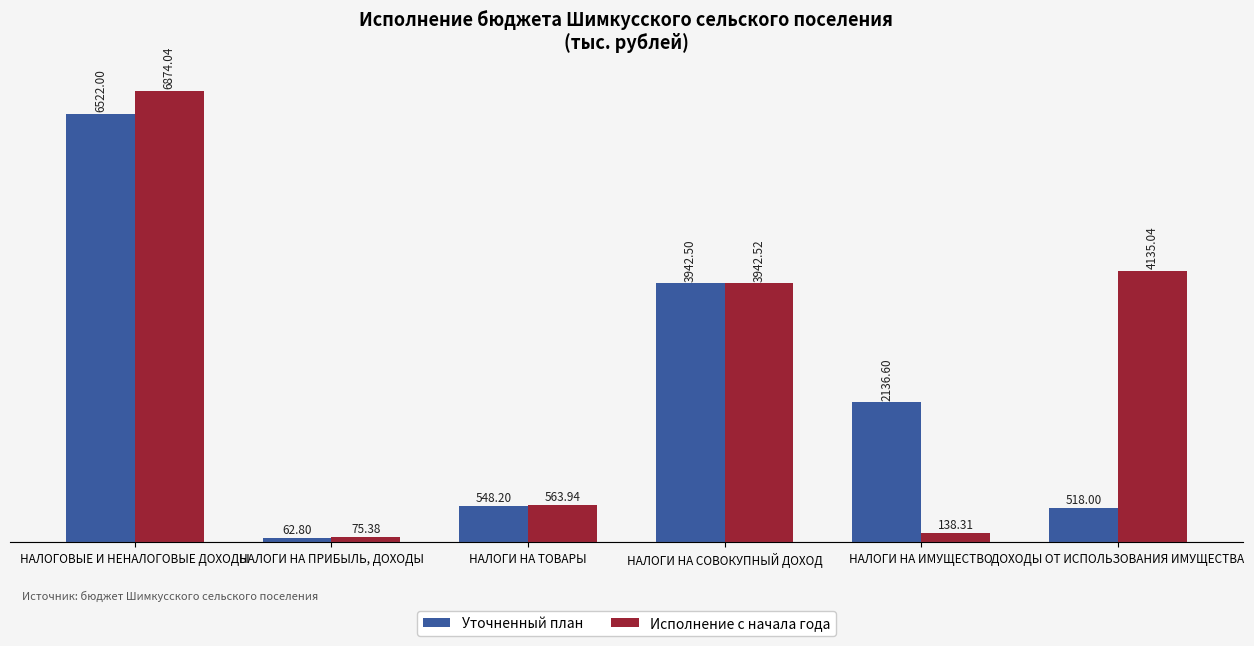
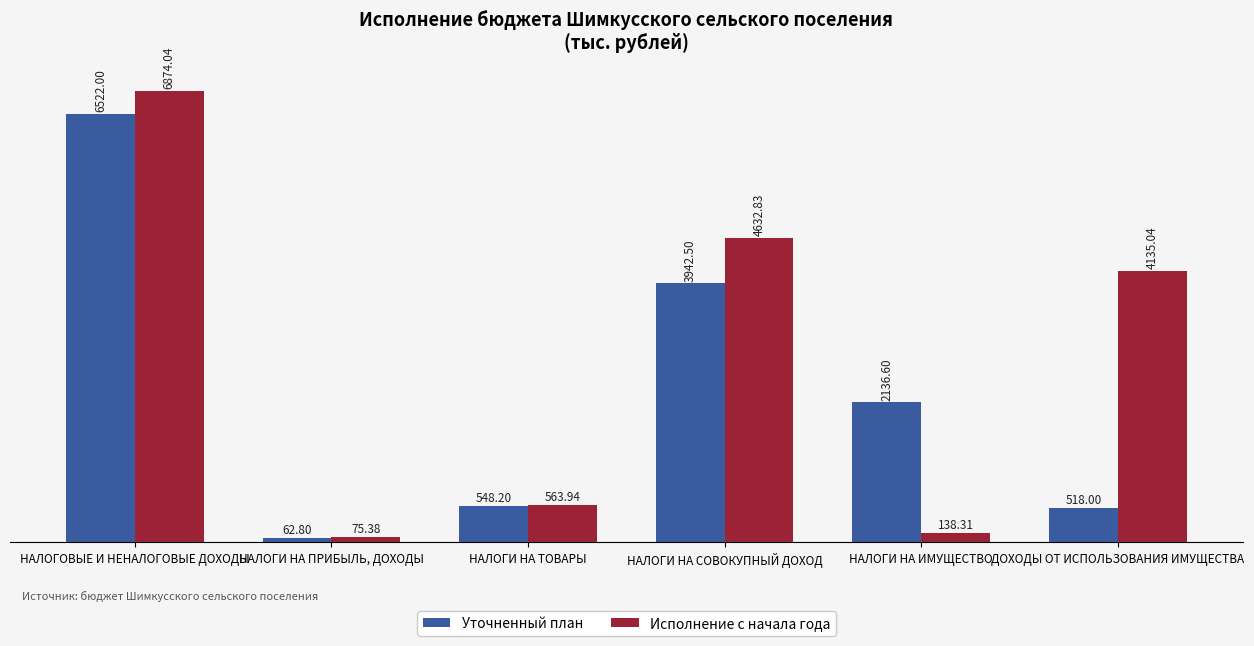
Исполнение с начала года, НАЛОГИ НА СОВОКУПНЫЙ ДОХОД: 3942.52 -> 4632.83
